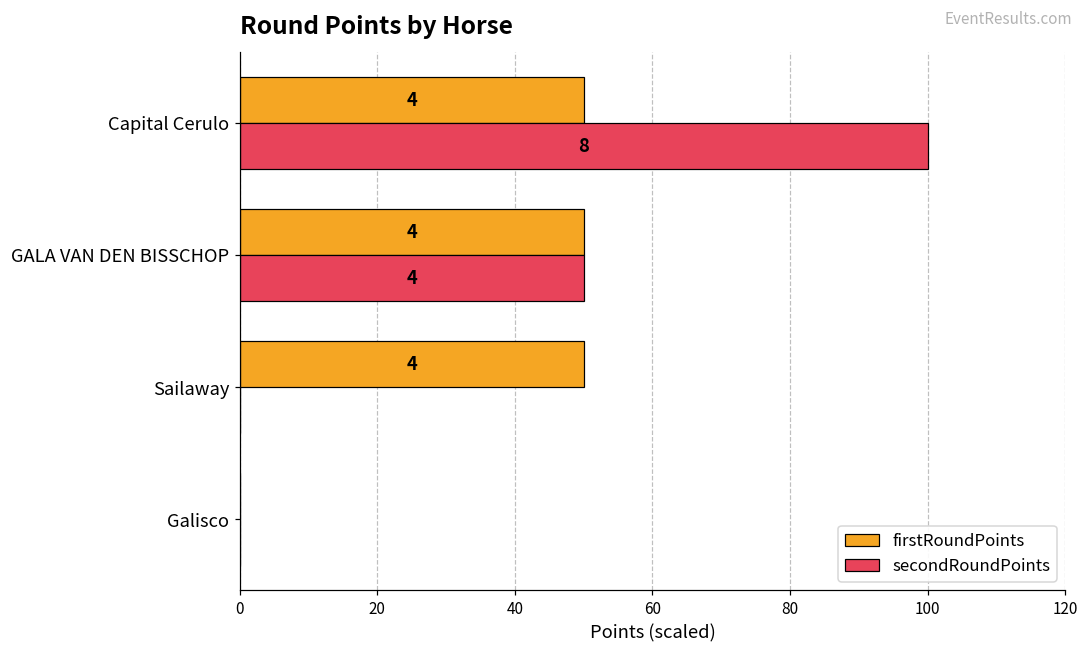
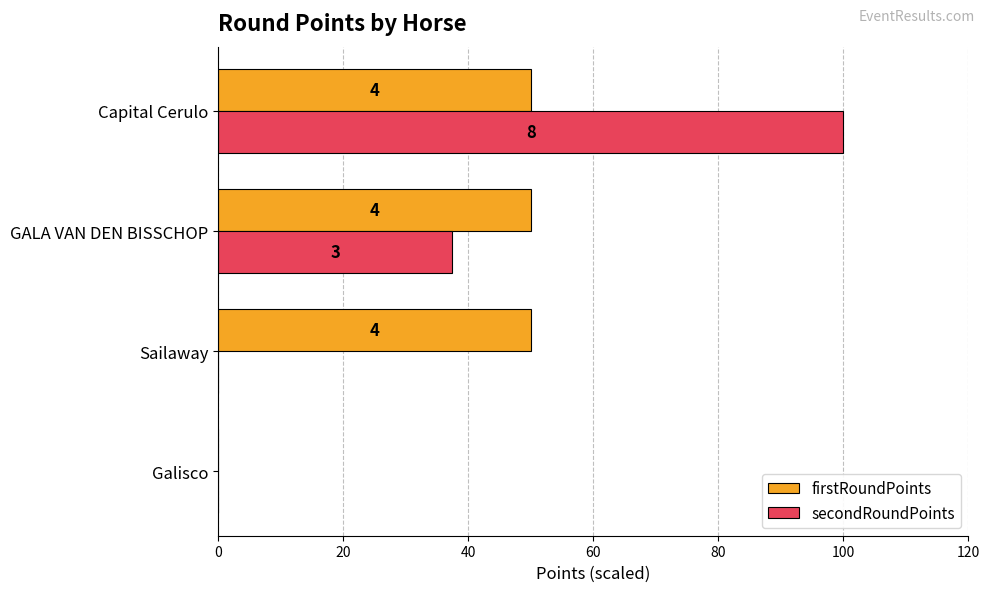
secondRoundPoints, GALA VAN DEN BISSCHOP: 4 -> 3
